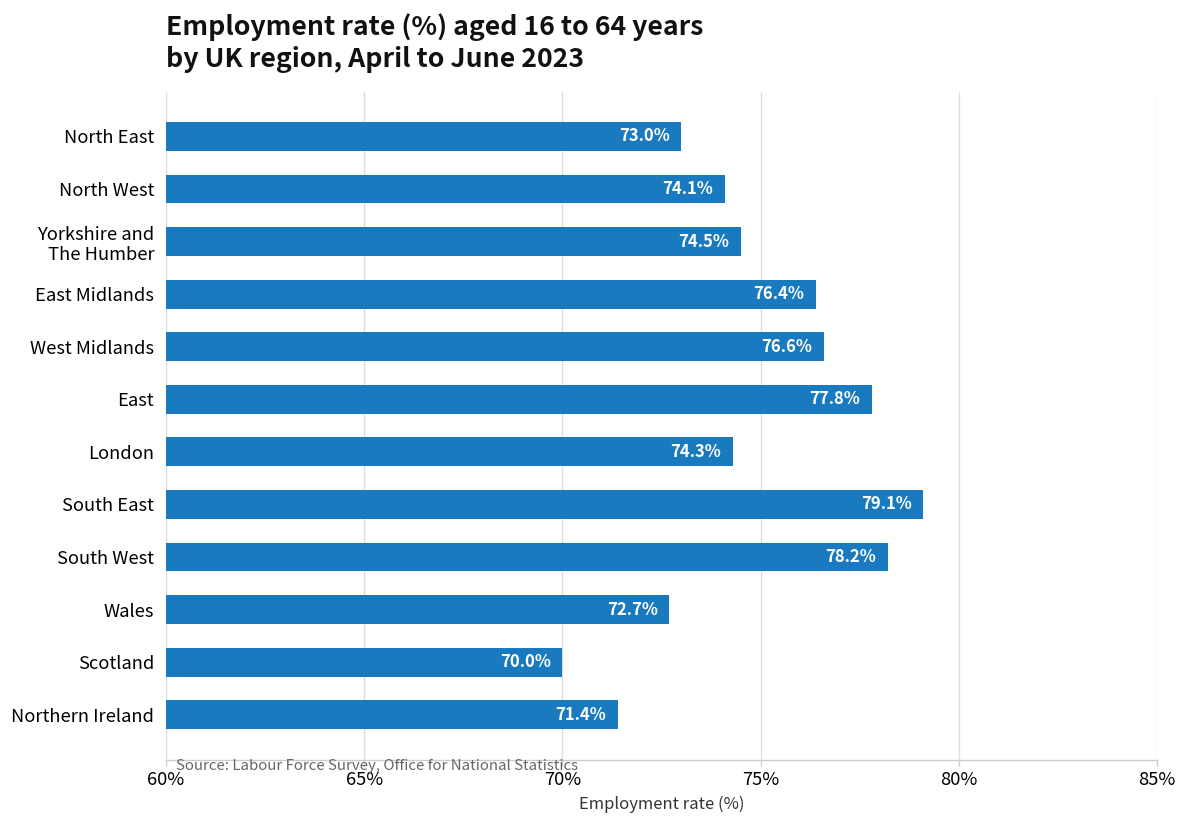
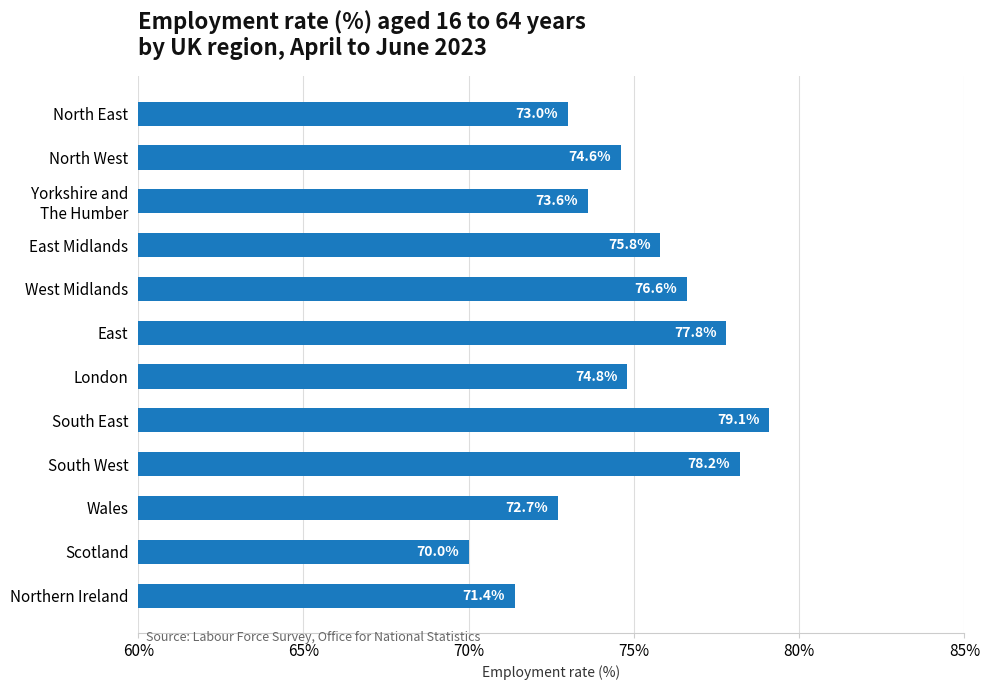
North West: 74.1% -> 74.6%
Yorkshire and The Humber: 74.5% -> 73.6%
East Midlands: 76.4% -> 75.8%
London: 74.3% -> 74.8%
